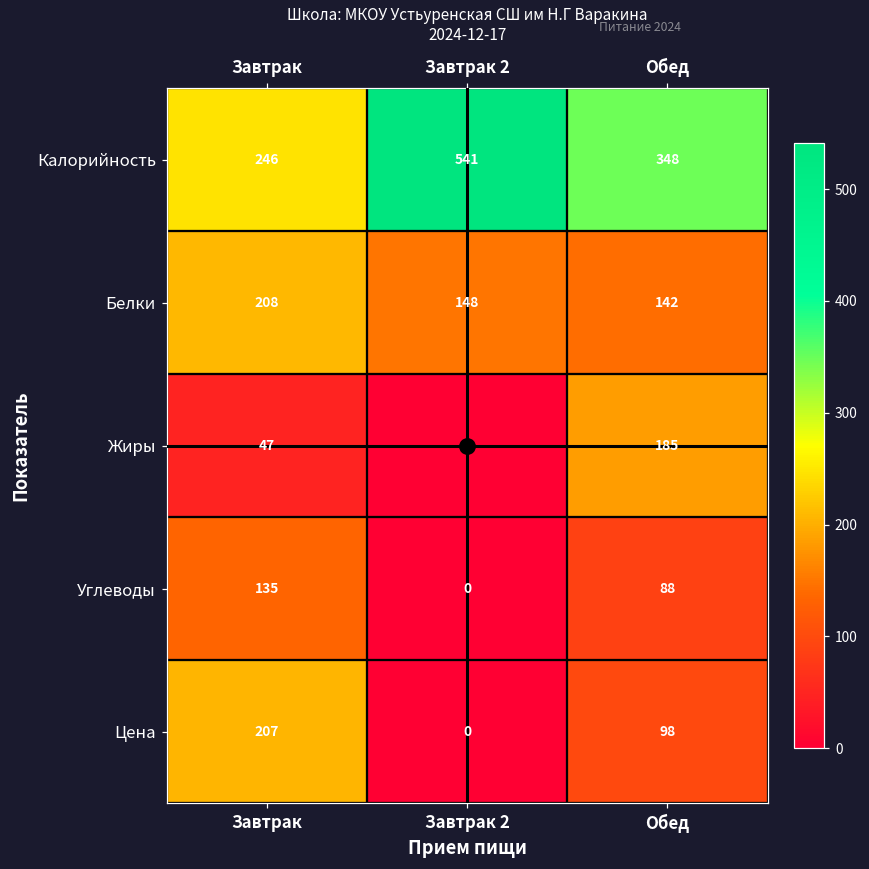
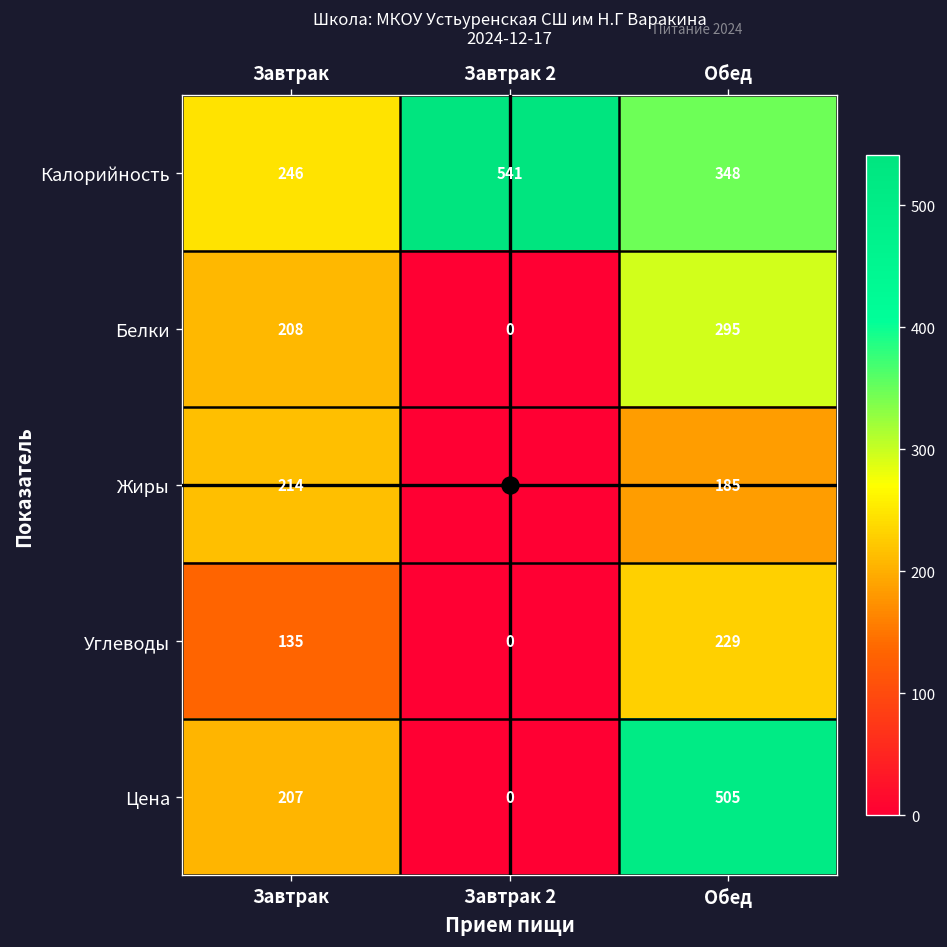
Белки, Завтрак 2: 148 -> 0
Белки, Обед: 142 -> 295
Жиры, Завтрак: 47 -> 214
Углеводы, Обед: 88 -> 229
Цена, Обед: 98 -> 505
